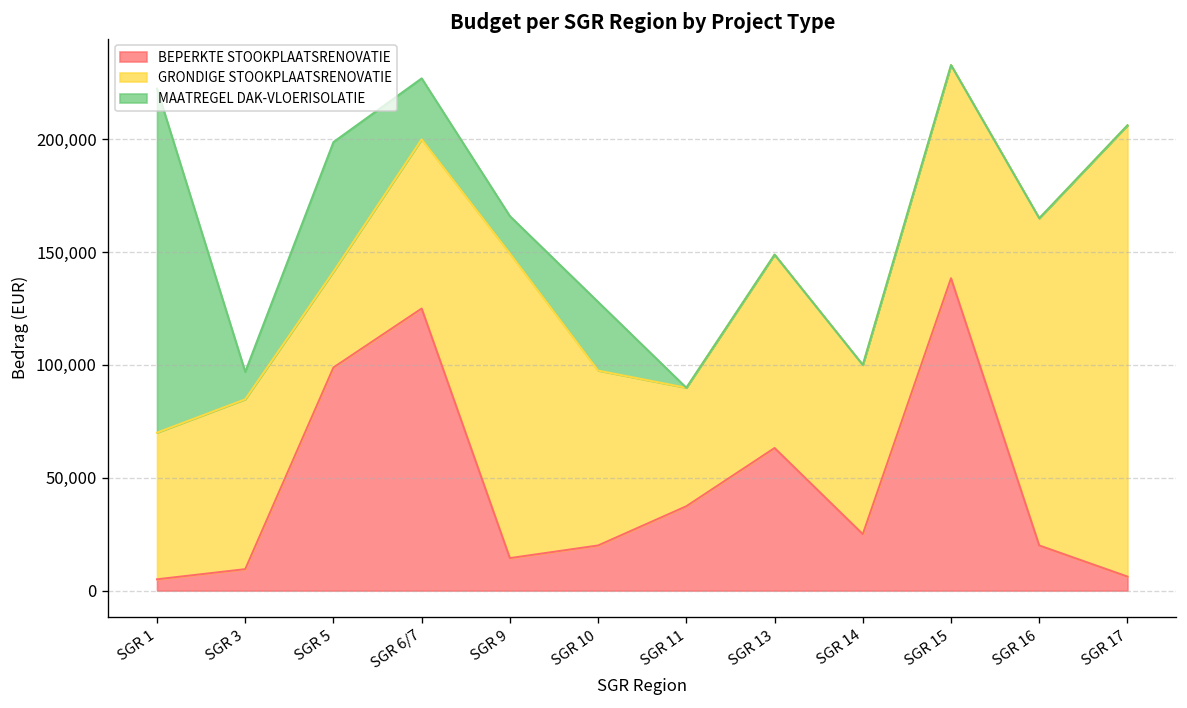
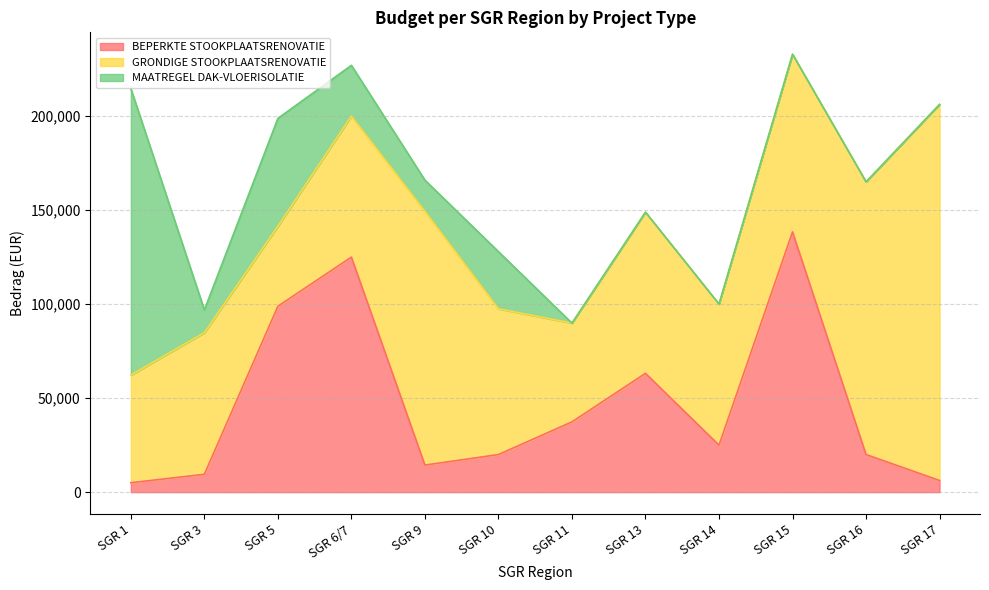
GRONDIGE STOOKPLAATSRENOVATIE, SGR 1: 65,000 -> 57,000
